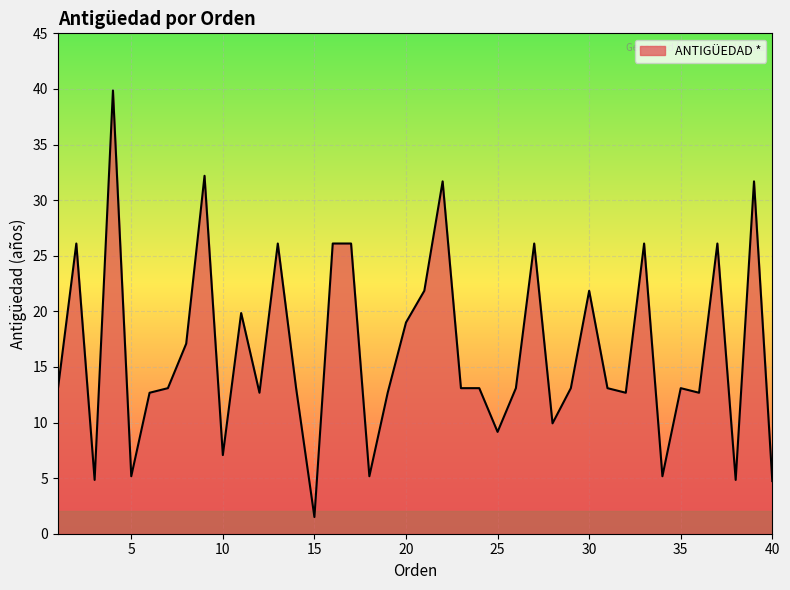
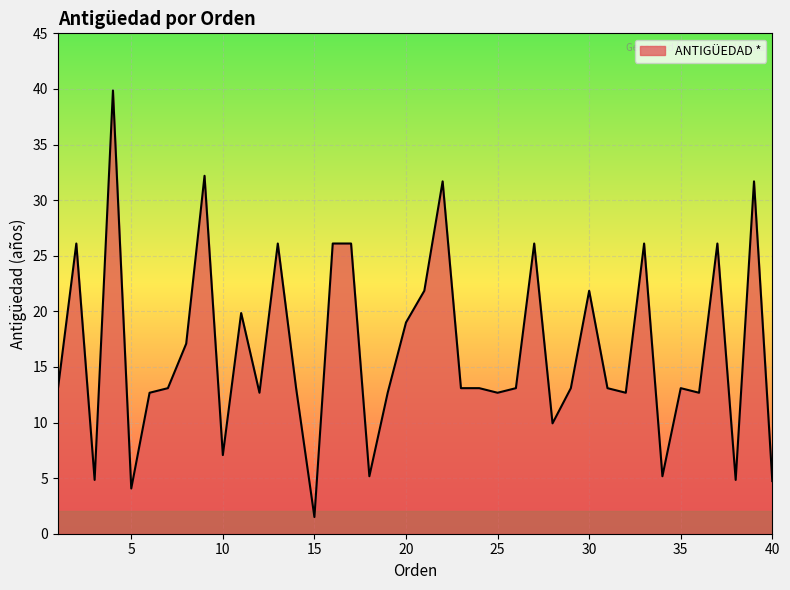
5: 5.2 -> 4.1
25: 9.2 -> 12.7
